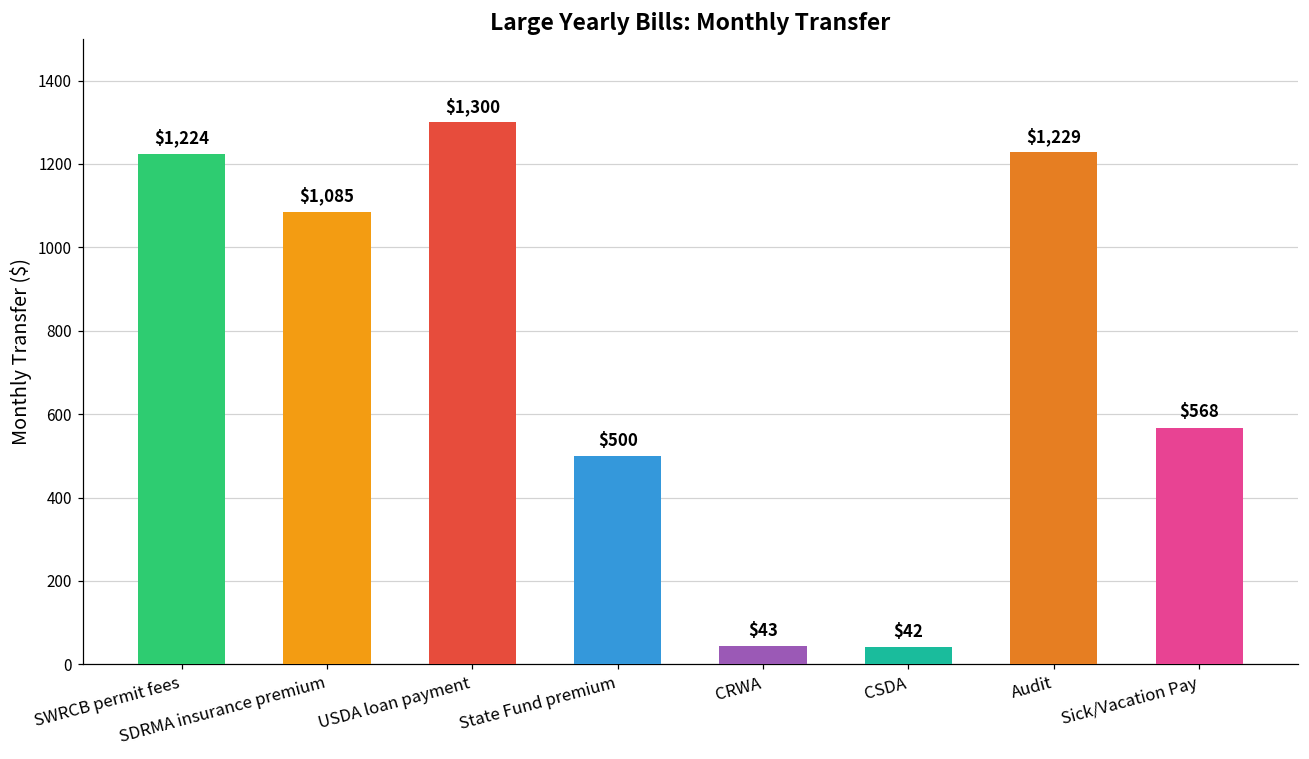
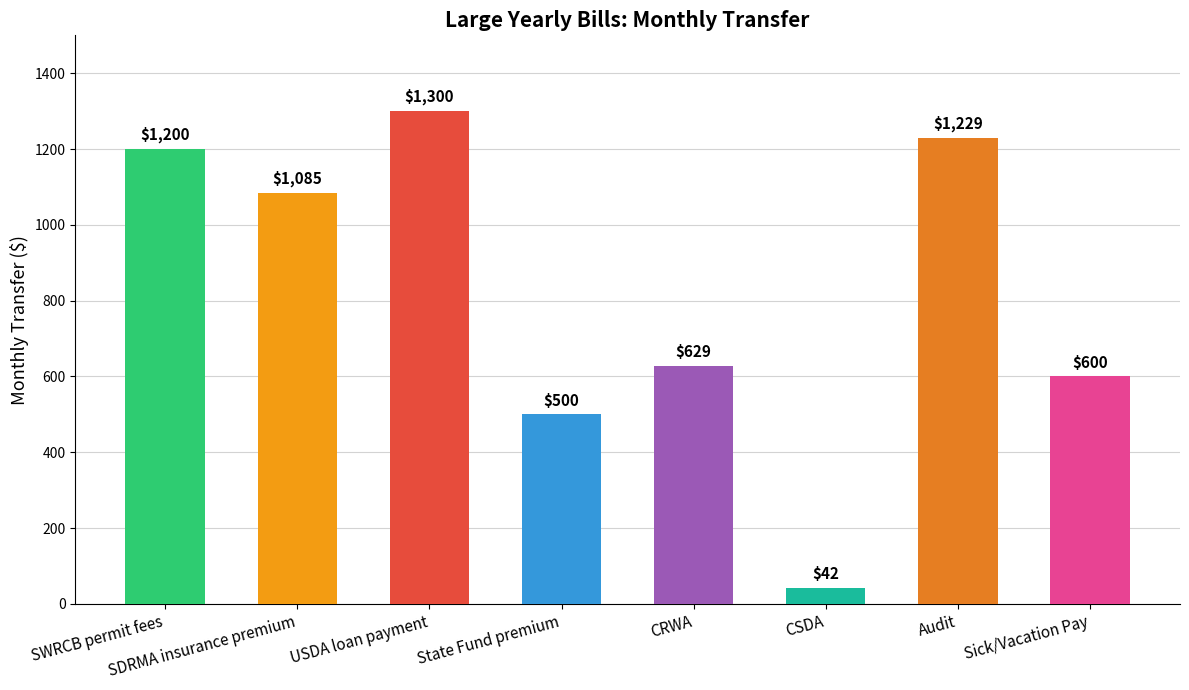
SWRCB permit fees: $1,224 -> $1,200
CRWA: $43 -> $629
Sick/Vacation Pay: $568 -> $600
